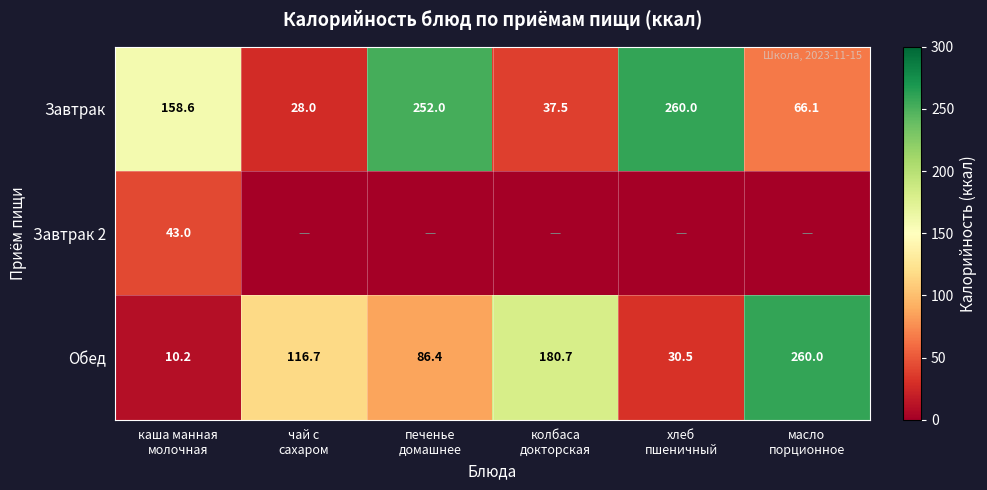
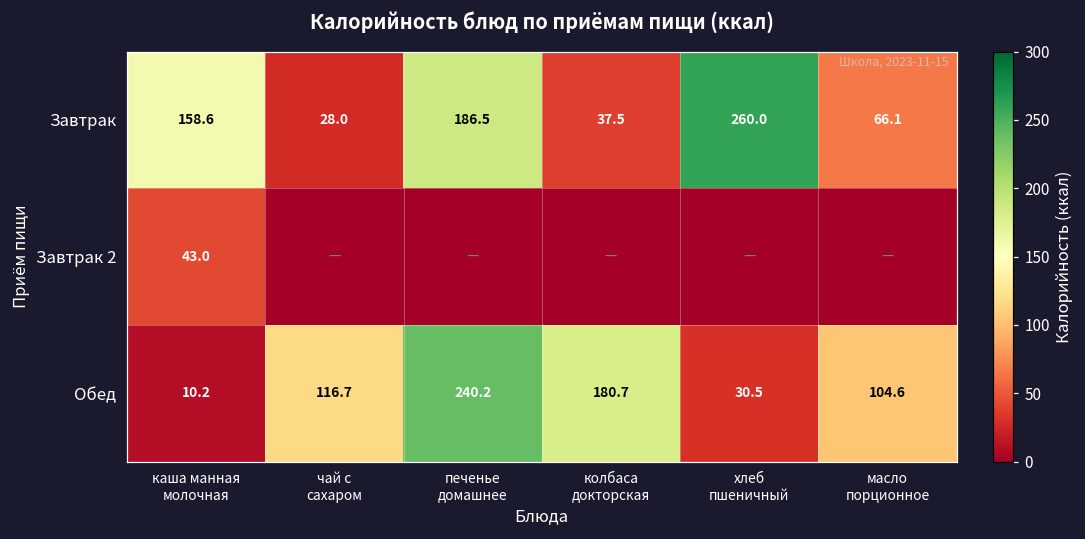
Завтрак, печенье домашнее: 252.0 -> 186.5
Обед, печенье домашнее: 86.4 -> 240.2
Обед, масло порционное: 260.0 -> 104.6
